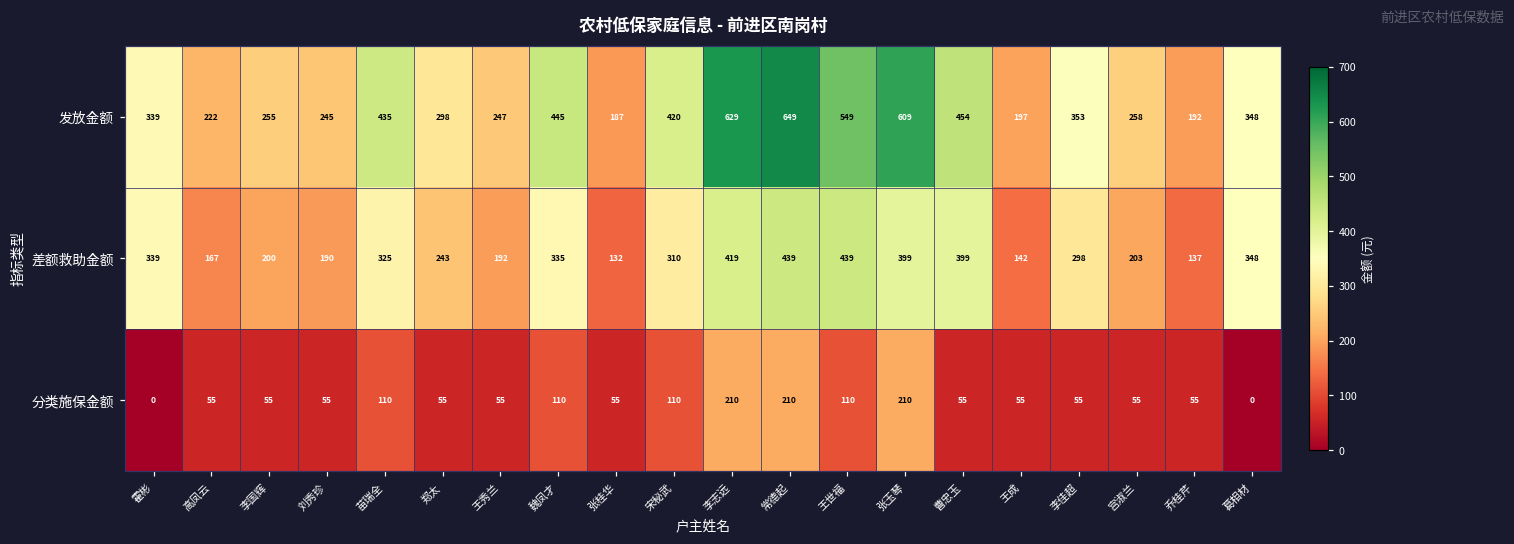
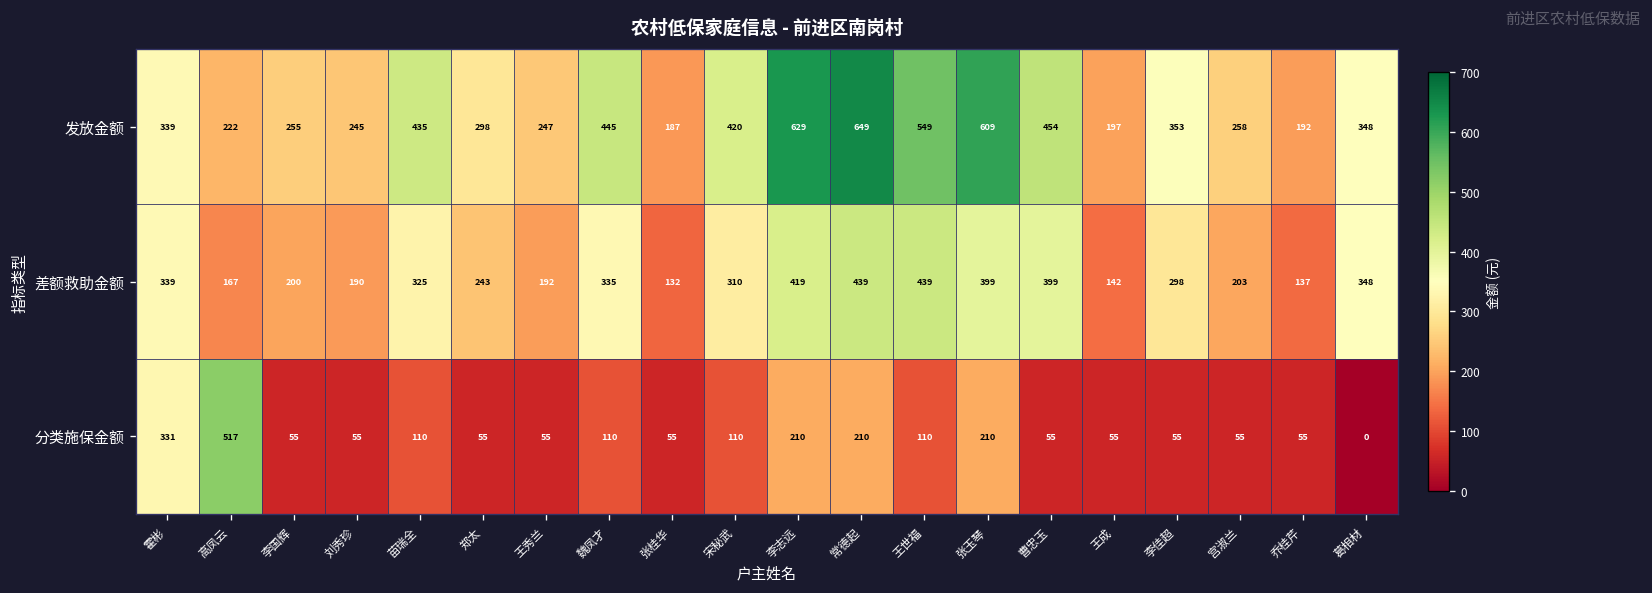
分类施保金额, 霍彬: 0 -> 331
分类施保金额, 高凤云: 55 -> 517
